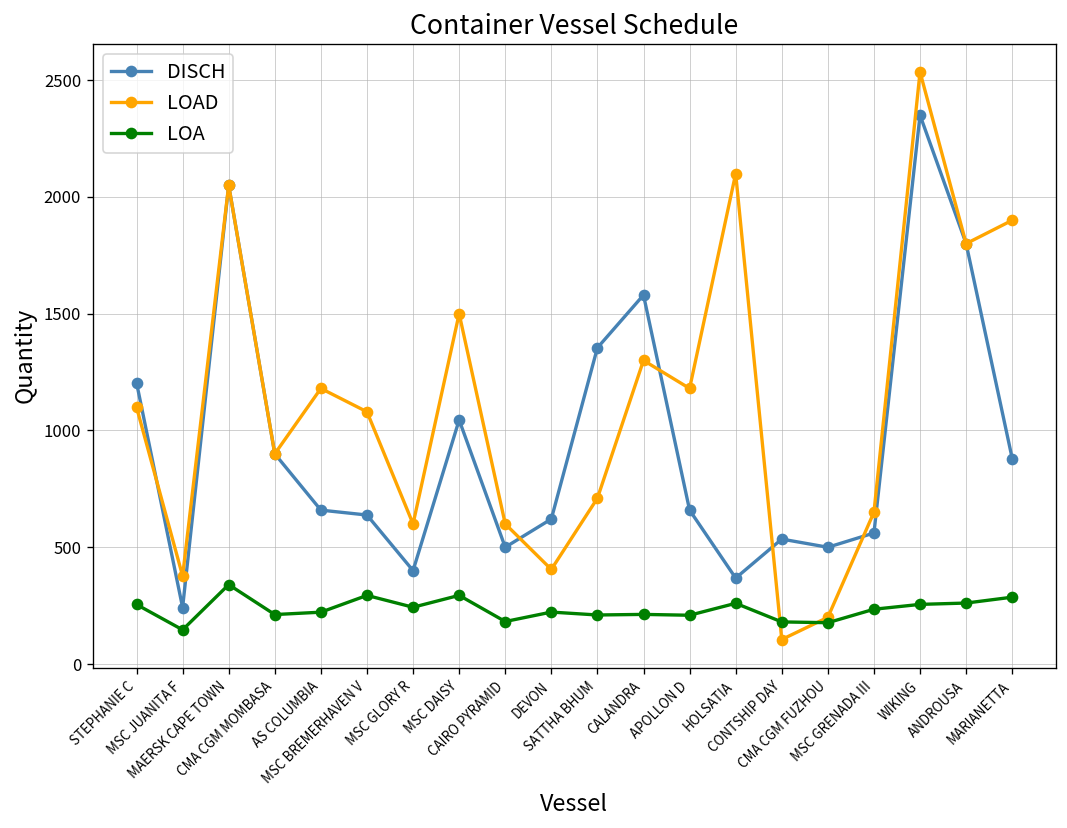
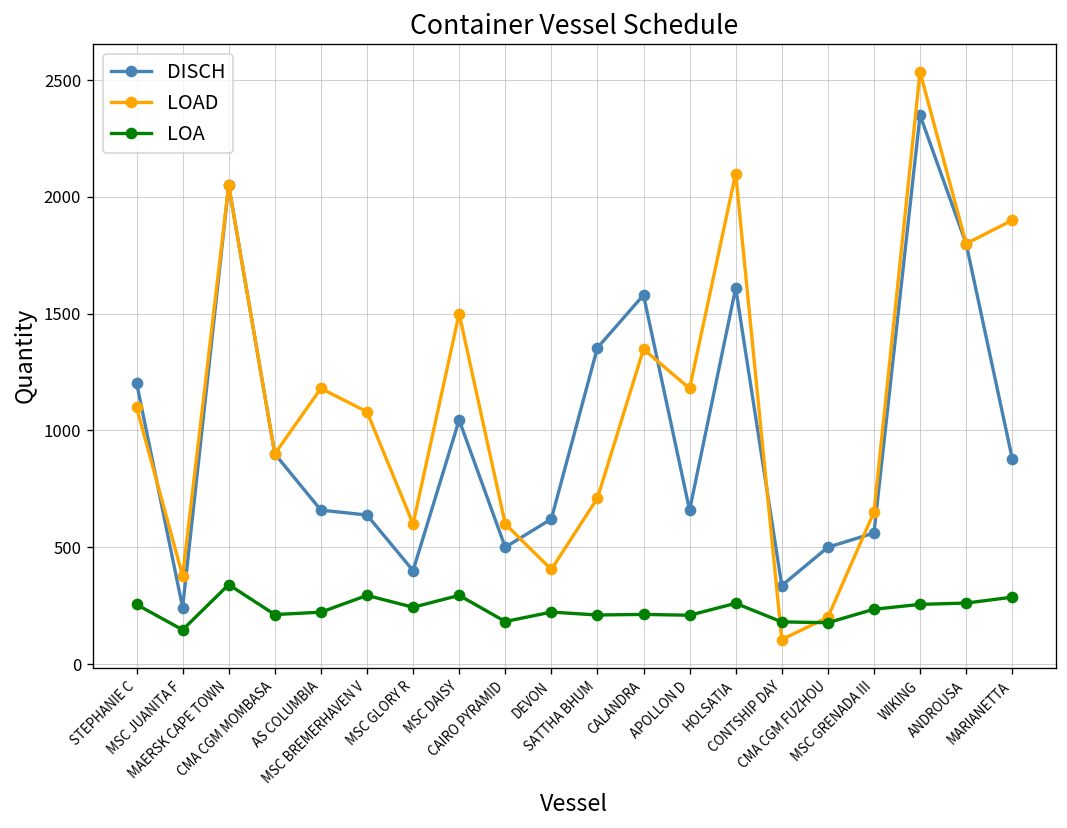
LOAD, CALANDRA: 1300 -> 1350
DISCH, HOLSATIA: 370 -> 1610
DISCH, CONTSHIP DAY: 540 -> 340
